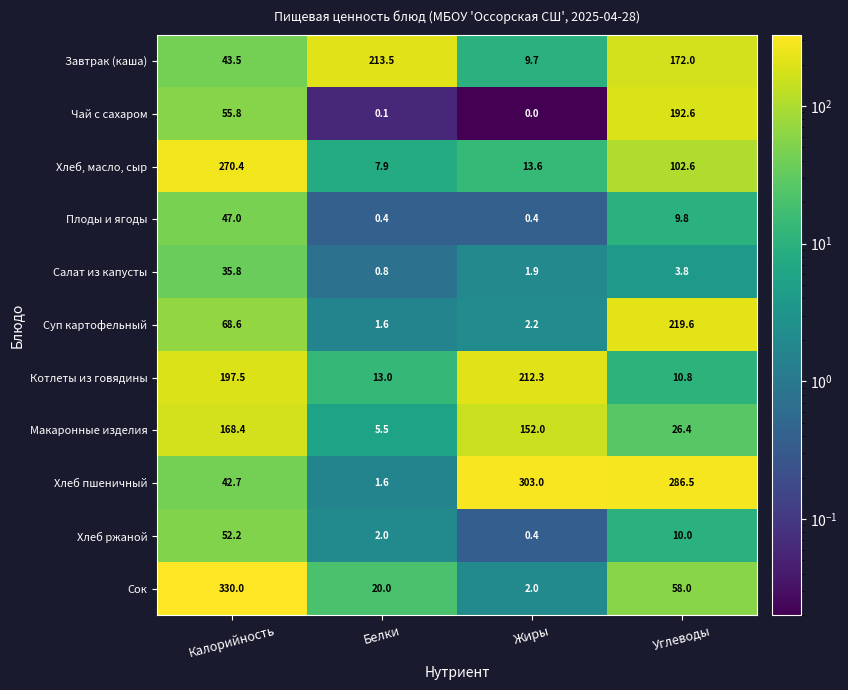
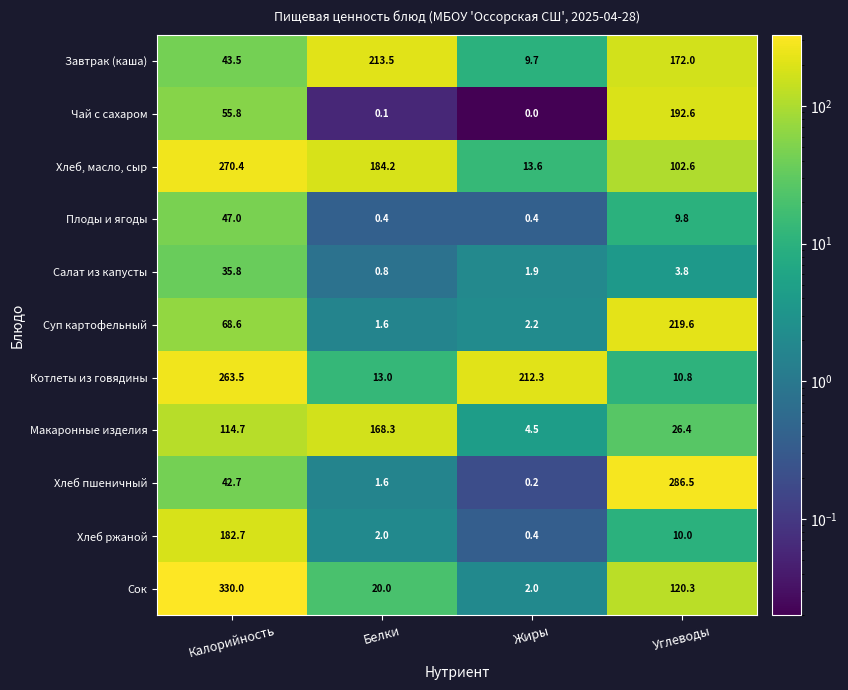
Хлеб, масло, сыр, Белки: 7.9 -> 184.2
Котлеты из говядины, Калорийность: 197.5 -> 263.5
Макаронные изделия, Калорийность: 168.4 -> 114.7
Макаронные изделия, Белки: 5.5 -> 168.3
Макаронные изделия, Жиры: 152.0 -> 4.5
Хлеб пшеничный, Жиры: 303.0 -> 0.2
Хлеб ржаной, Калорийность: 52.2 -> 182.7
Сок, Углеводы: 58.0 -> 120.3
